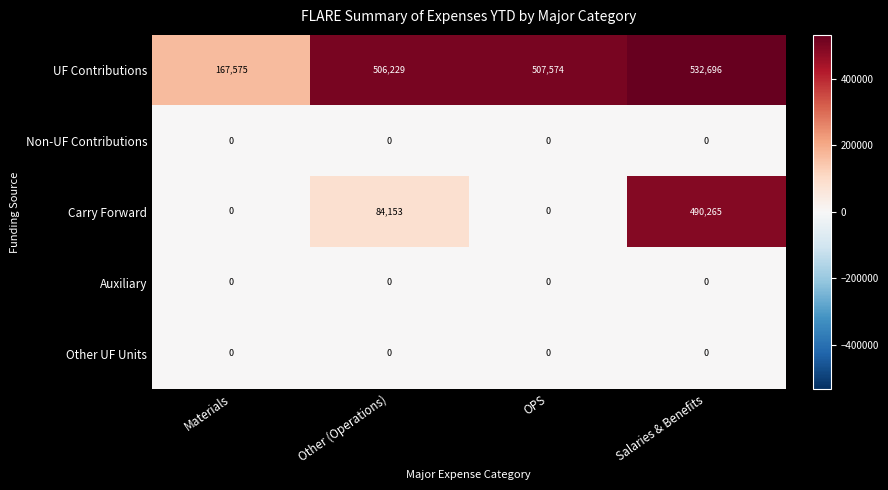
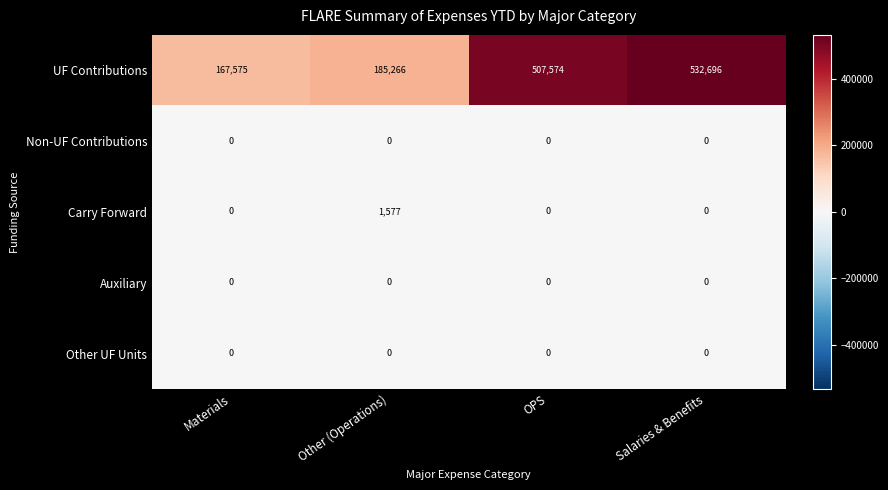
UF Contributions, Other (Operations): 506,229 -> 185,266
Carry Forward, Other (Operations): 84,153 -> 1,577
Carry Forward, Salaries & Benefits: 490,265 -> 0
